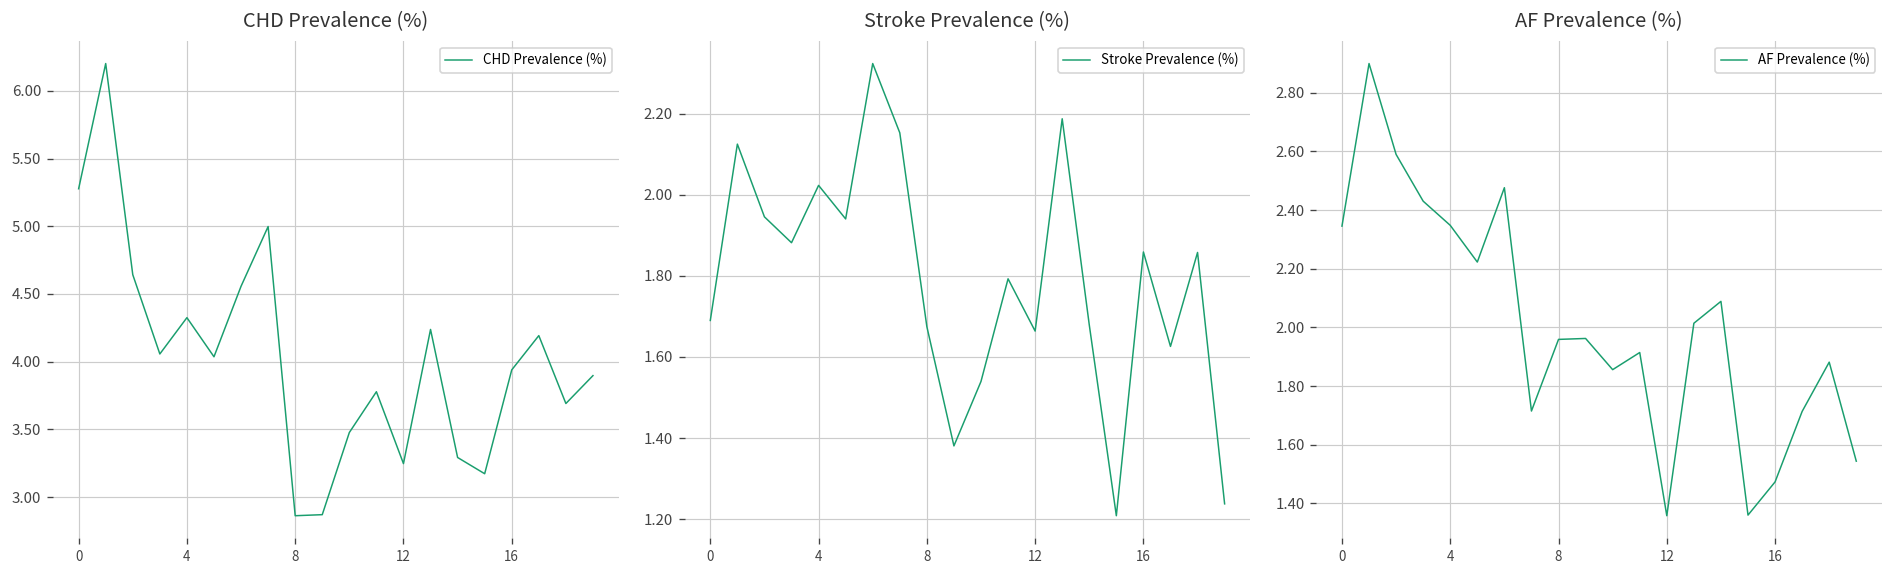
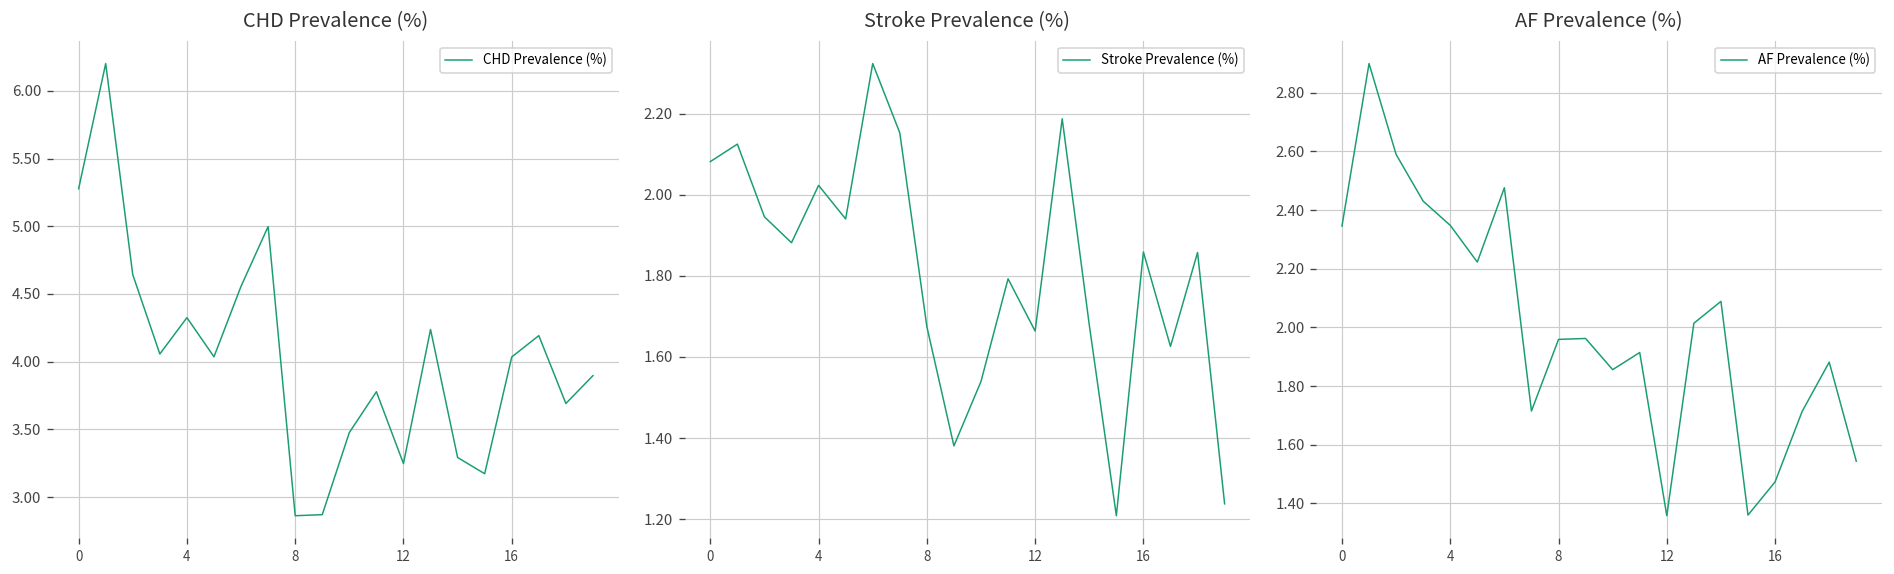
CHD Prevalence (%), 16: 3.94 -> 4.03
Stroke Prevalence (%), 0: 1.69 -> 2.08
